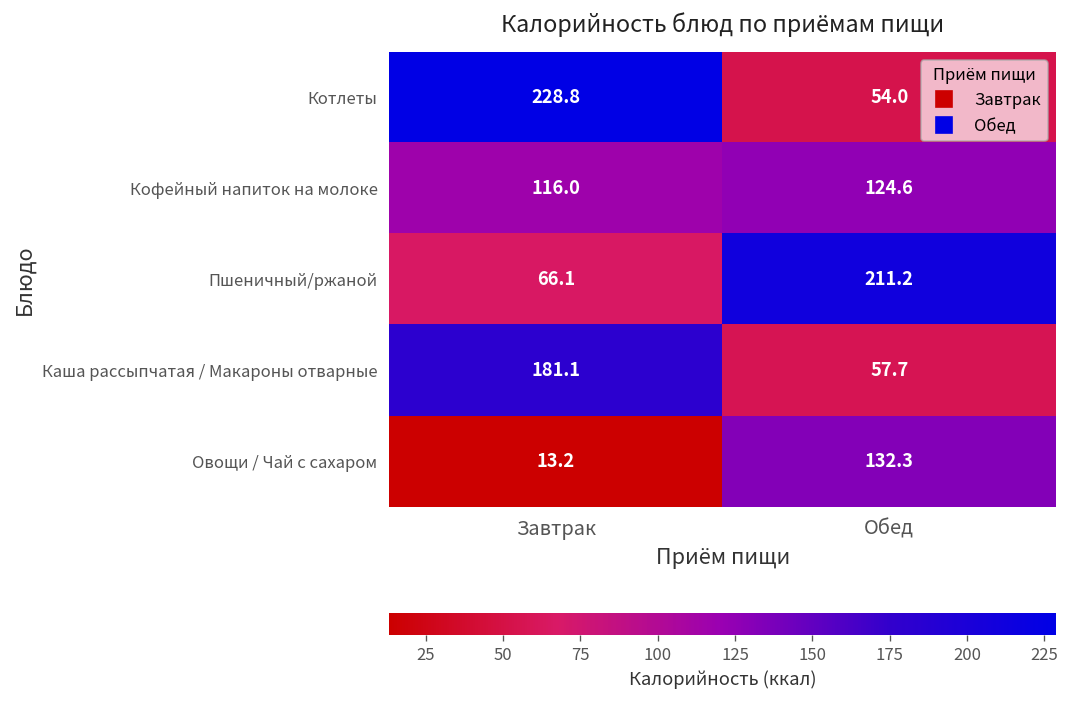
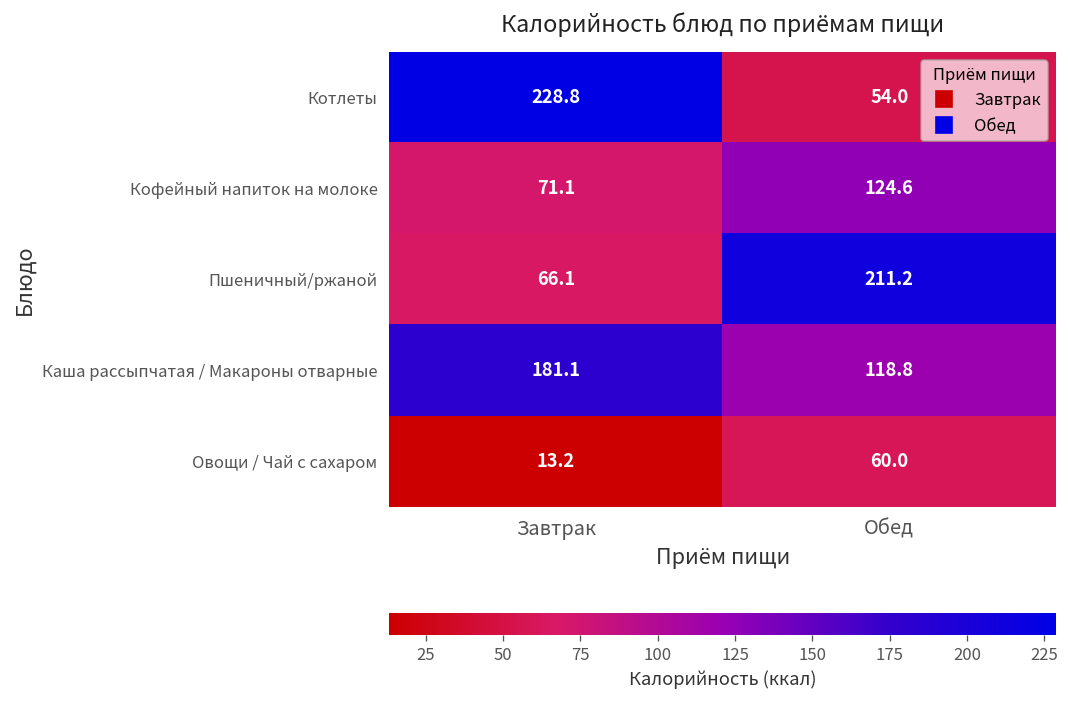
Кофейный напиток на молоке, Завтрак: 116.0 -> 71.1
Каша рассыпчатая / Макароны отварные, Обед: 57.7 -> 118.8
Овощи / Чай с сахаром, Обед: 132.3 -> 60.0
